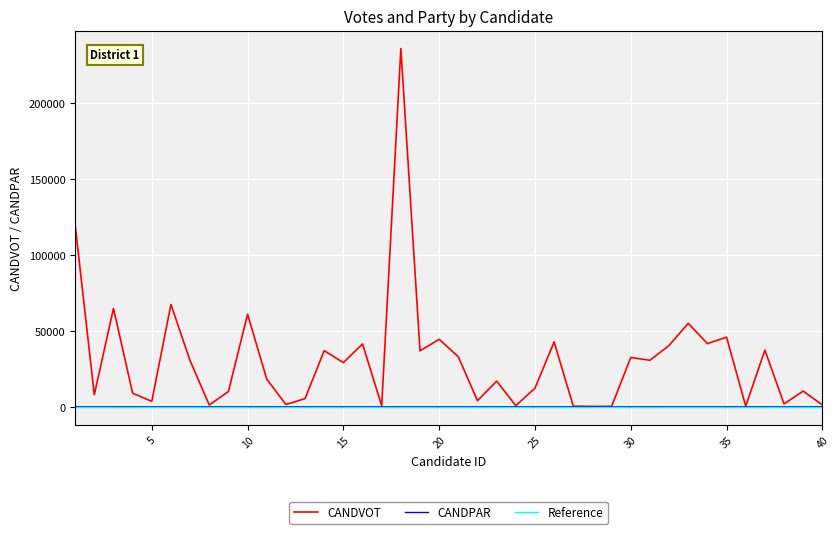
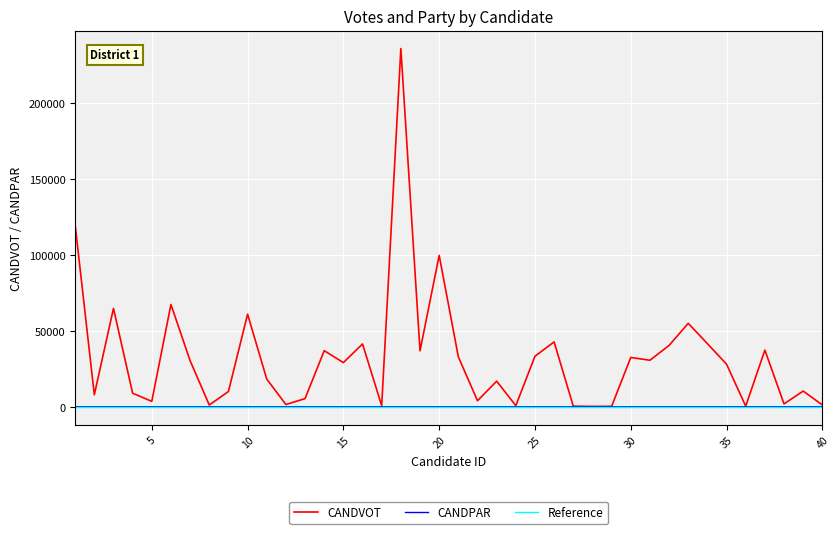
CANDVOT, 20: 44000 -> 100000
CANDVOT, 25: 12000 -> 33000
CANDVOT, 35: 46000 -> 28000
